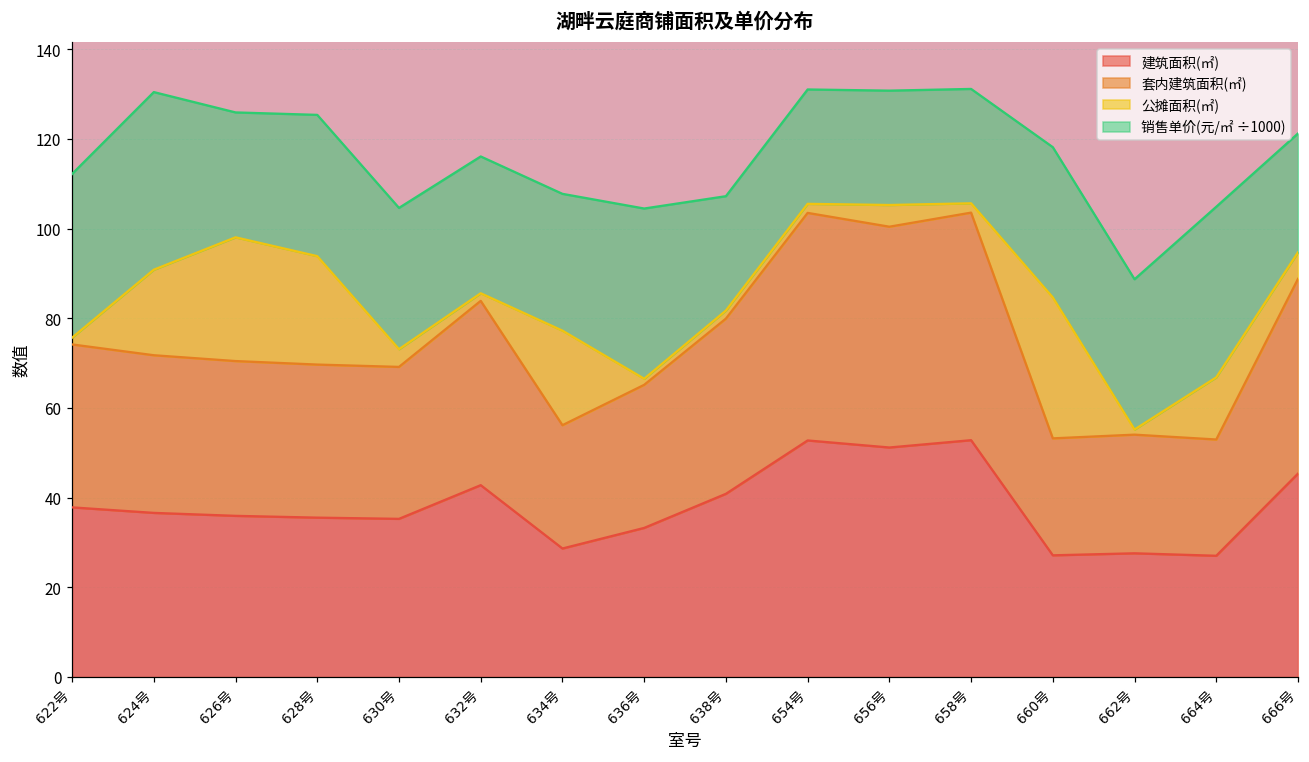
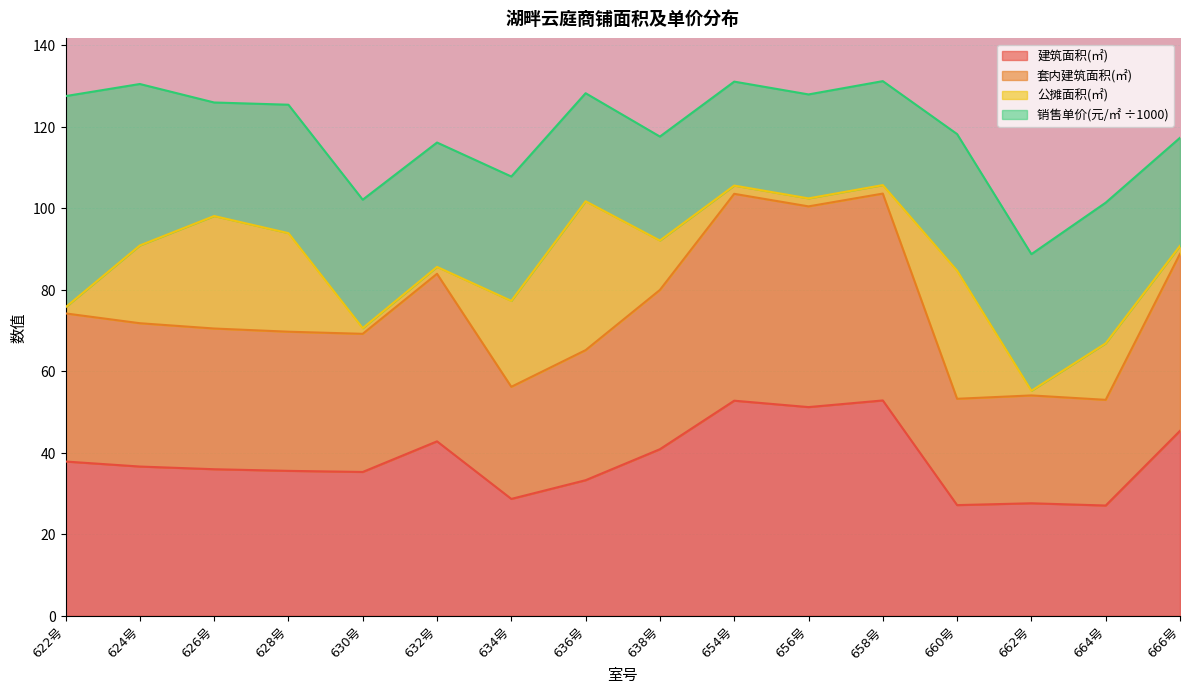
销售单价(元/㎡ ÷1000), 622号: 37 -> 52
公摊面积(㎡), 630号: 4 -> 1
公摊面积(㎡), 636号: 1 -> 37
销售单价(元/㎡ ÷1000), 636号: 38 -> 27
公摊面积(㎡), 638号: 2 -> 12
公摊面积(㎡), 656号: 5 -> 2
销售单价(元/㎡ ÷1000), 664号: 38 -> 35
公摊面积(㎡), 666号: 6 -> 2
